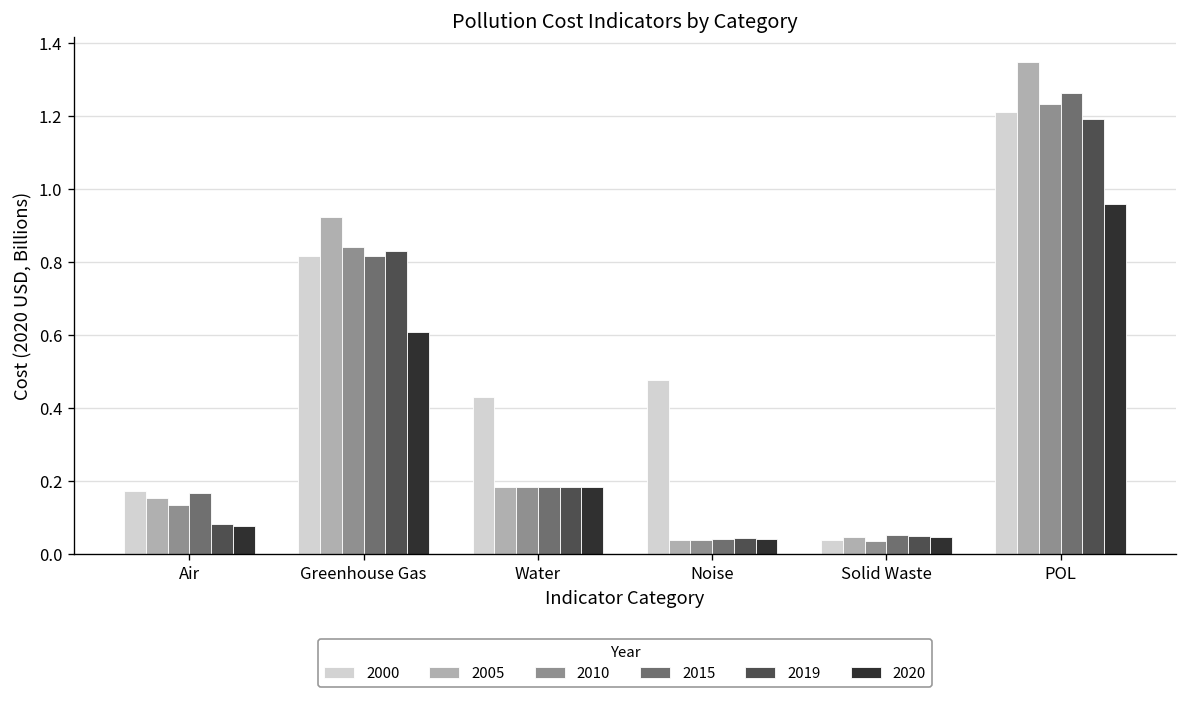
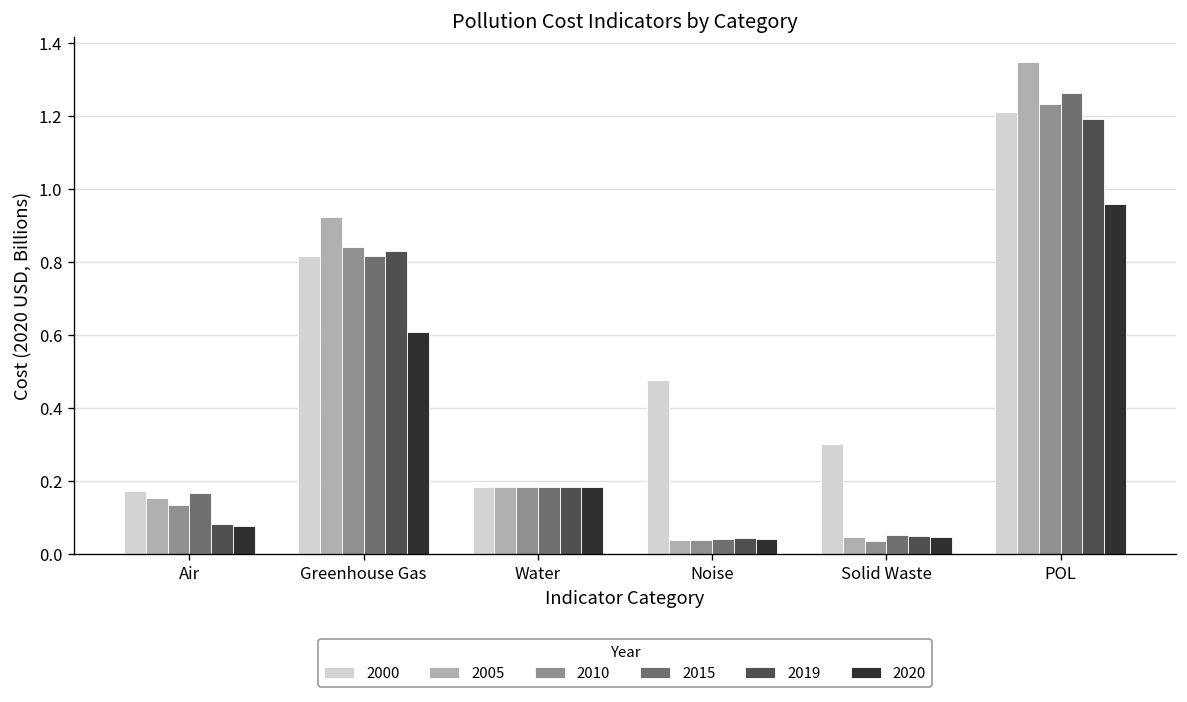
2000, Water: 0.43 -> 0.18
2000, Solid Waste: 0.04 -> 0.30
